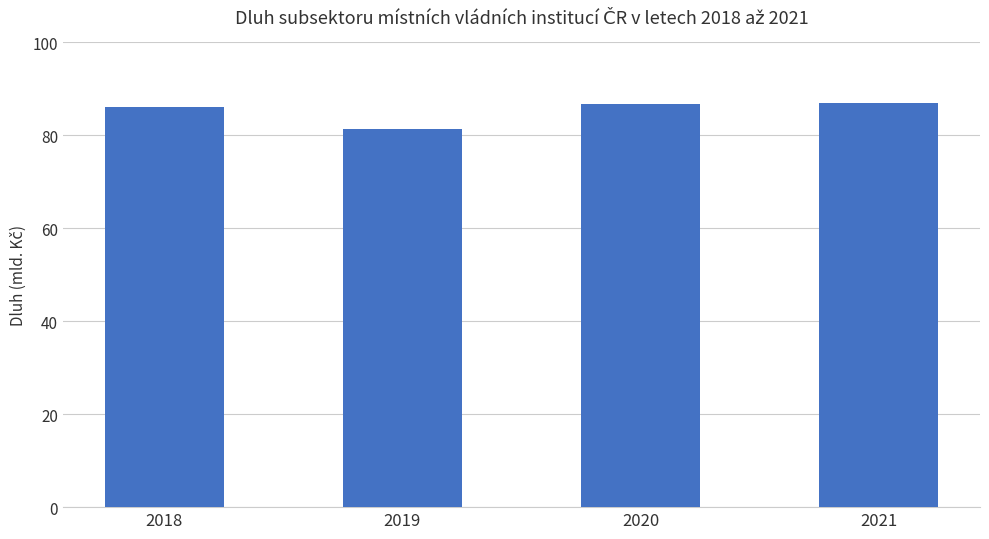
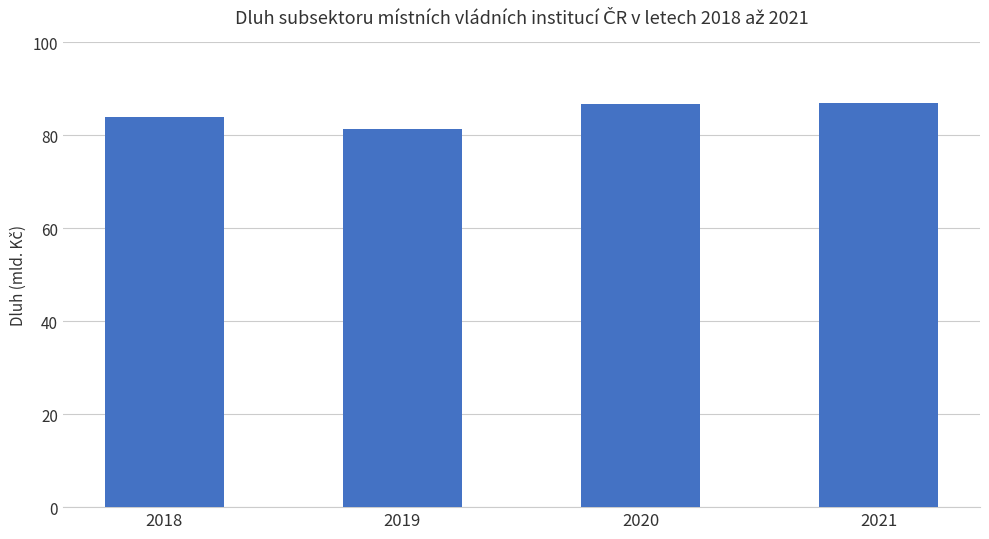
2018: 86 -> 84
